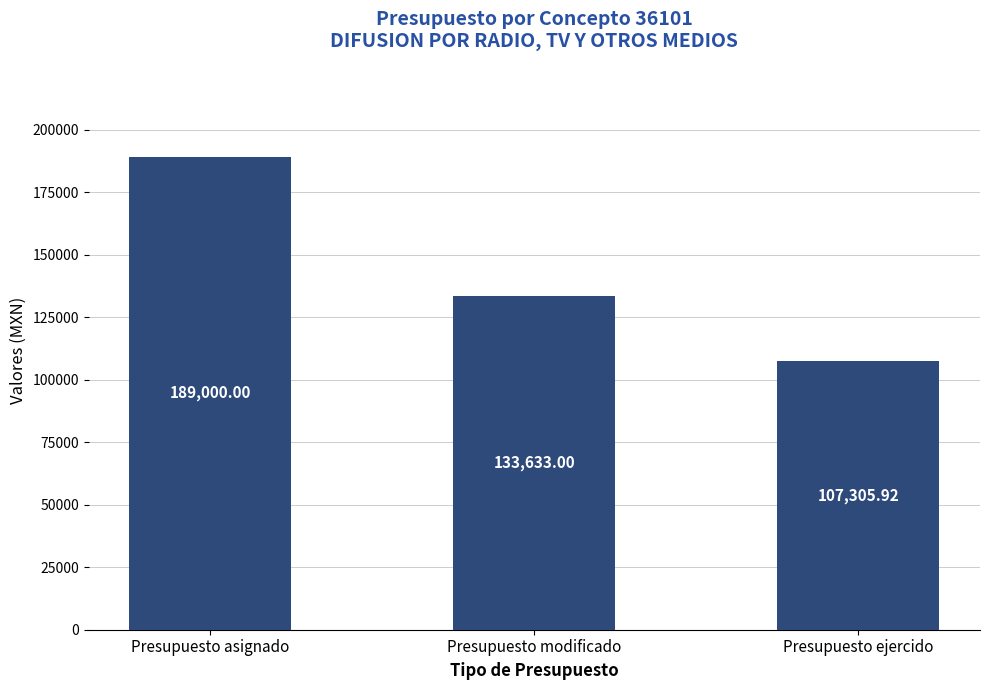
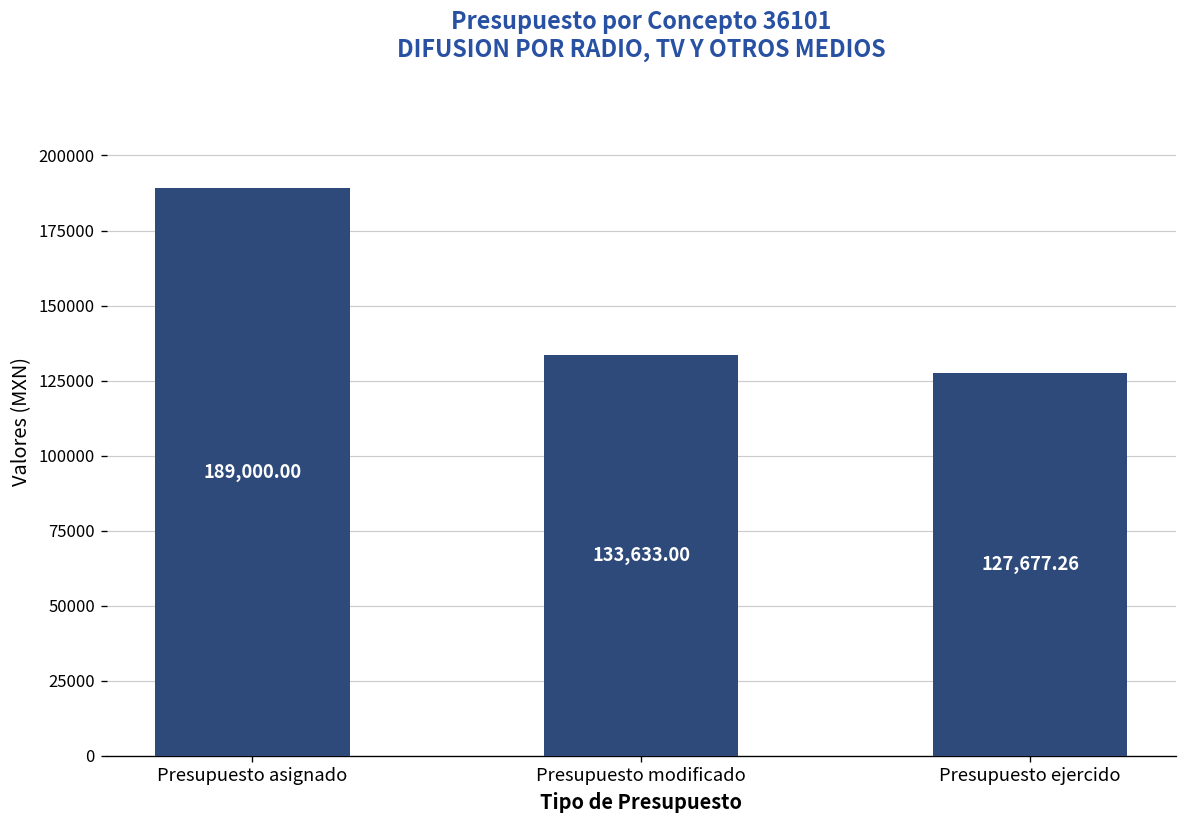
Presupuesto ejercido: 107,305.92 -> 127,677.26
